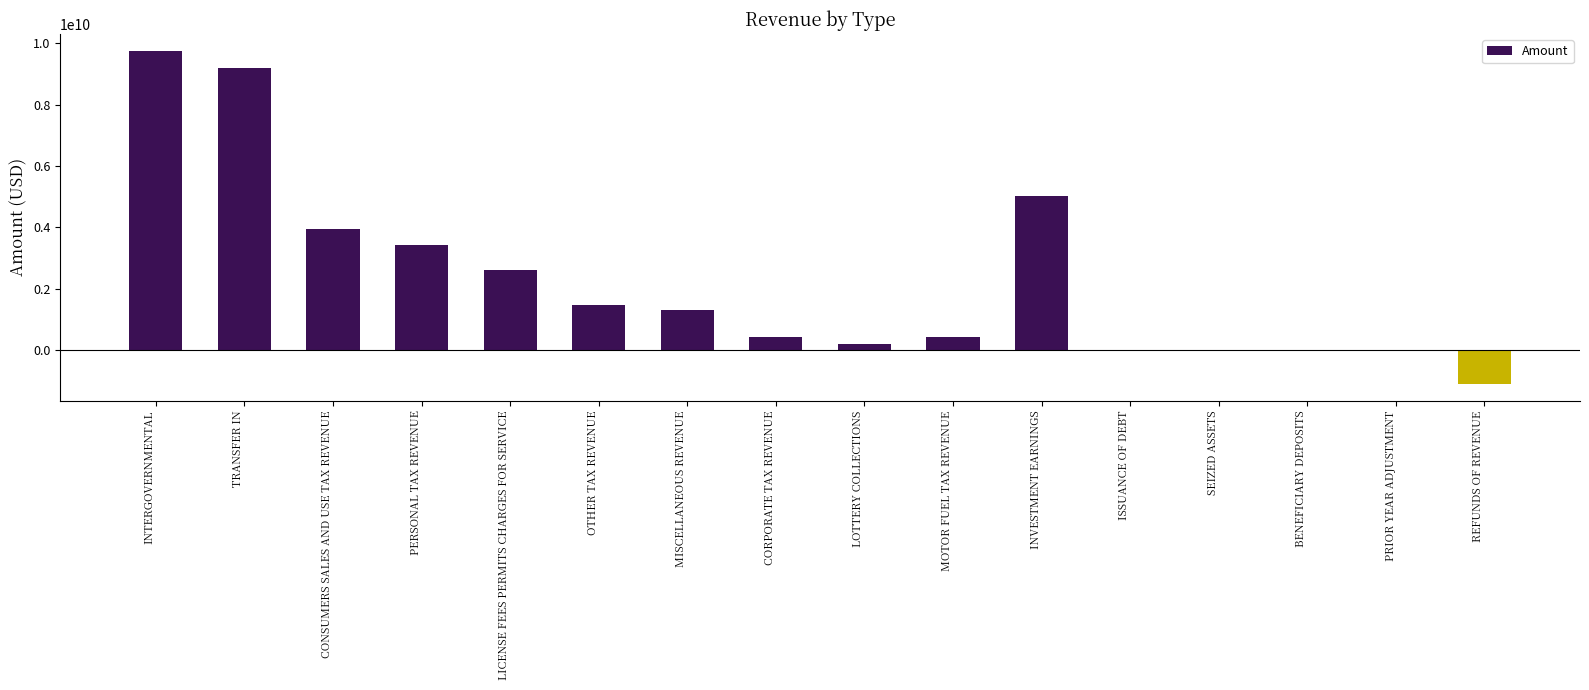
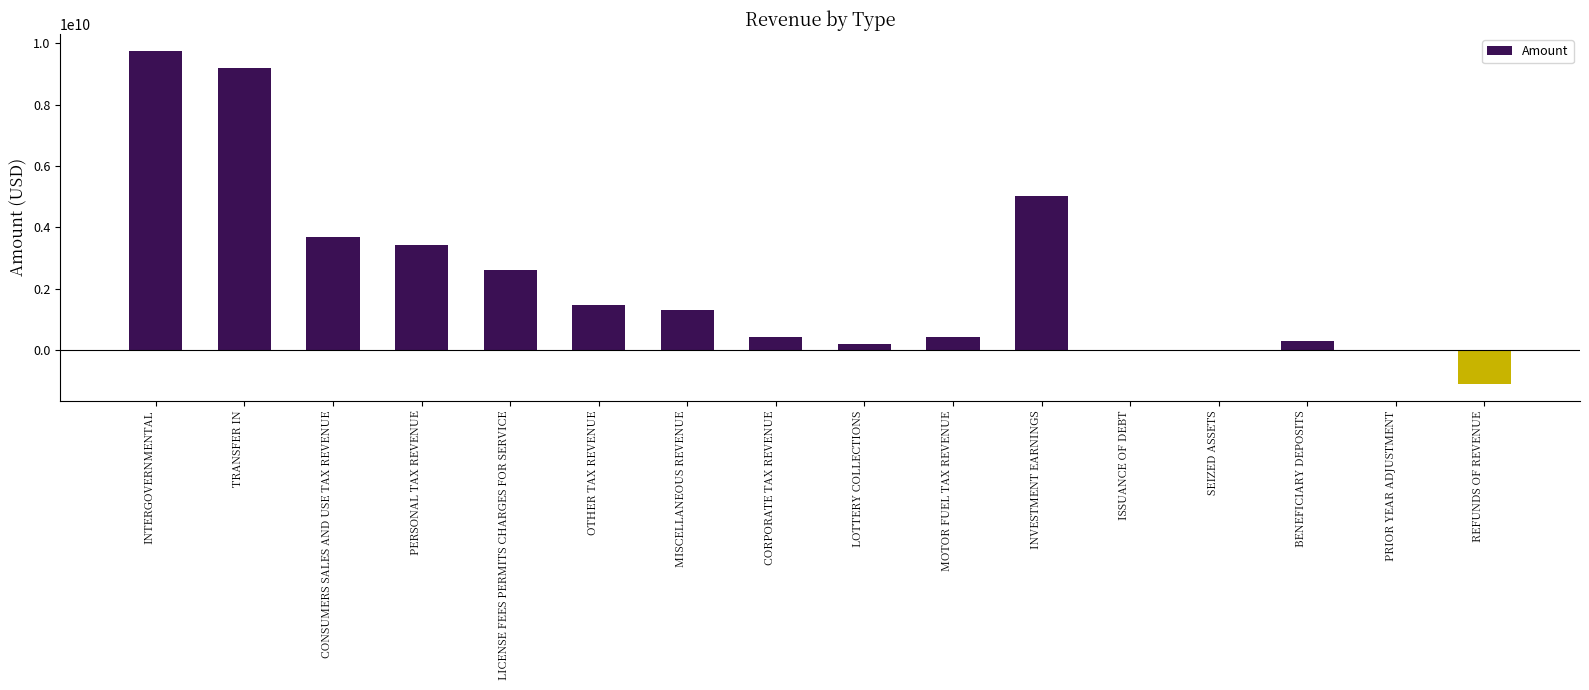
CONSUMERS SALES AND USE TAX REVENUE: 4000000000 -> 3700000000
BENEFICIARY DEPOSITS: 0 -> 300000000
